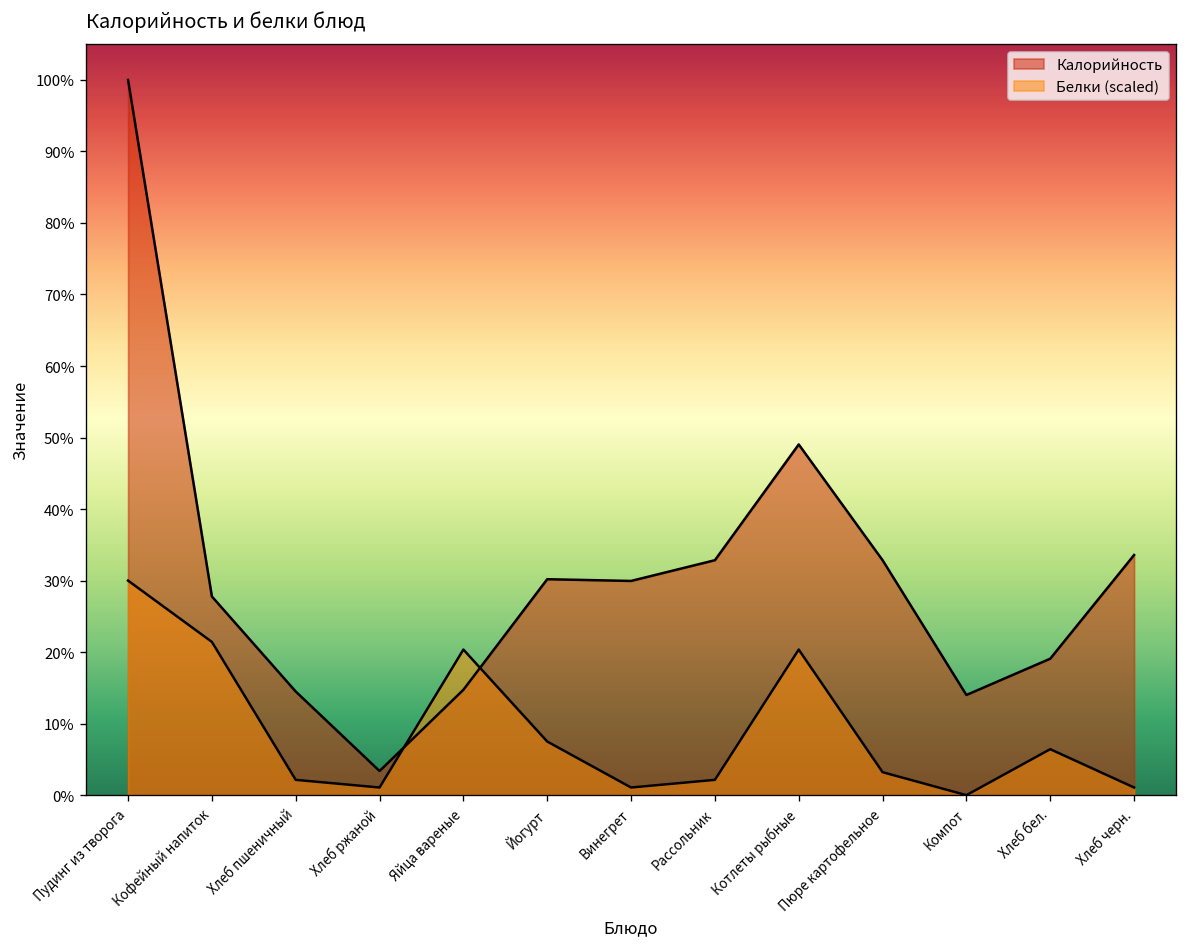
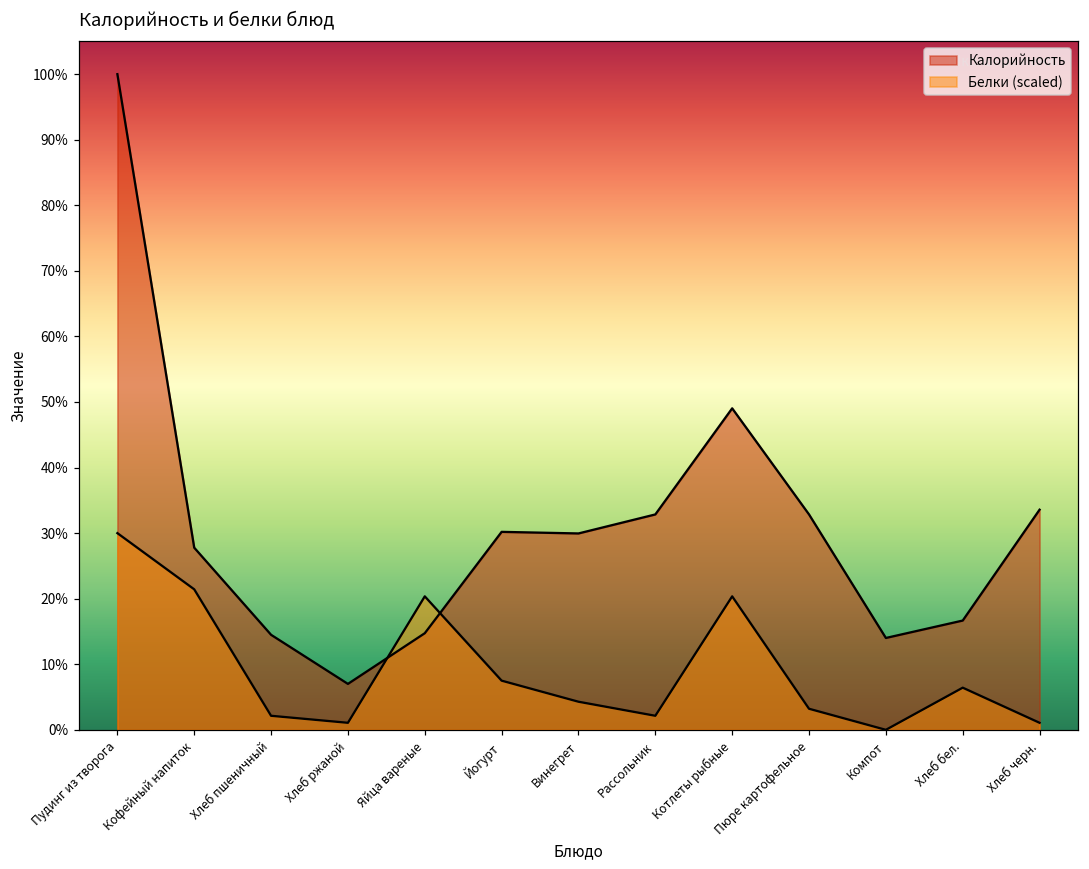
Калорийность, Хлеб ржаной: 3% -> 7%
Белки (scaled), Винегрет: 1% -> 4%
Калорийность, Хлеб бел.: 19% -> 17%
